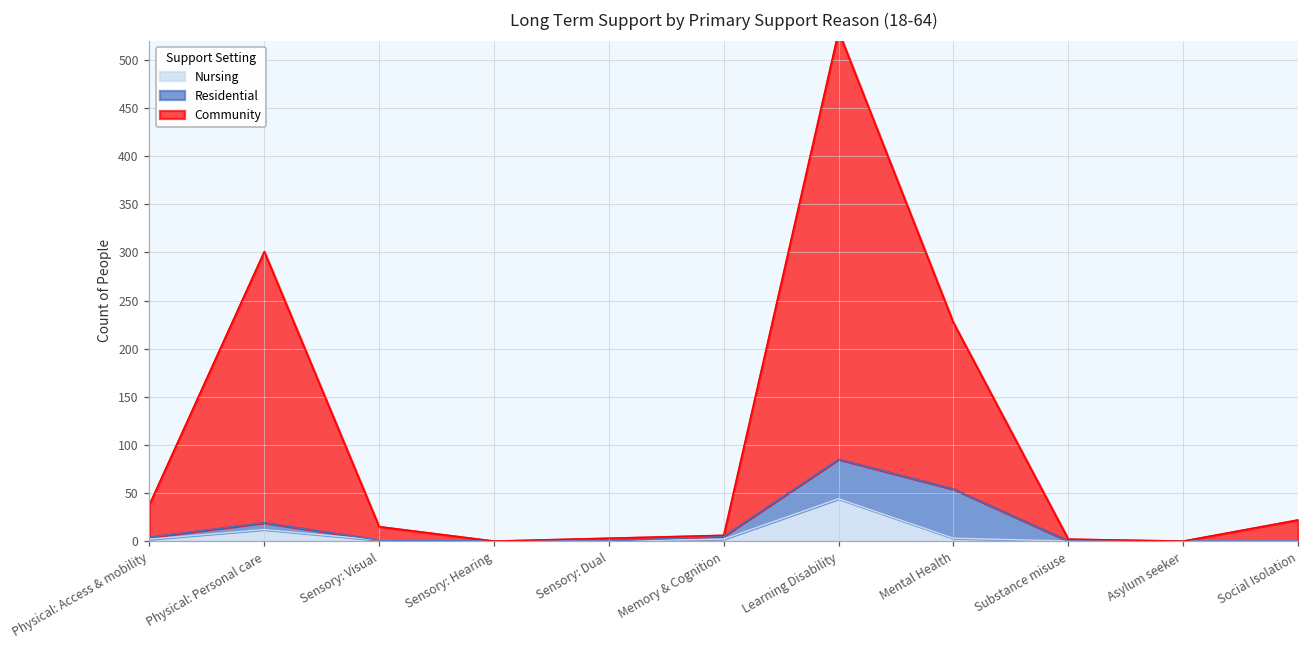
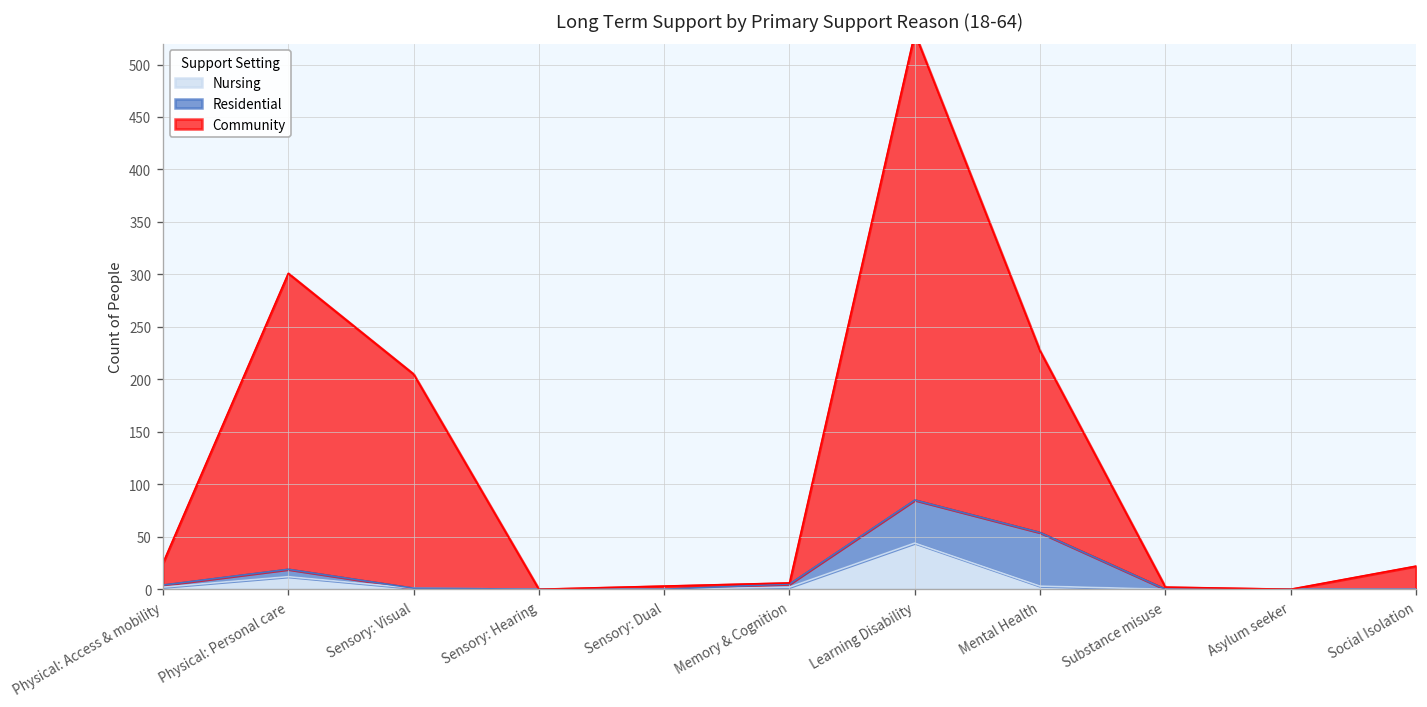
Community, Physical: Access & mobility: 30 -> 20
Community, Sensory: Visual: 10 -> 200
